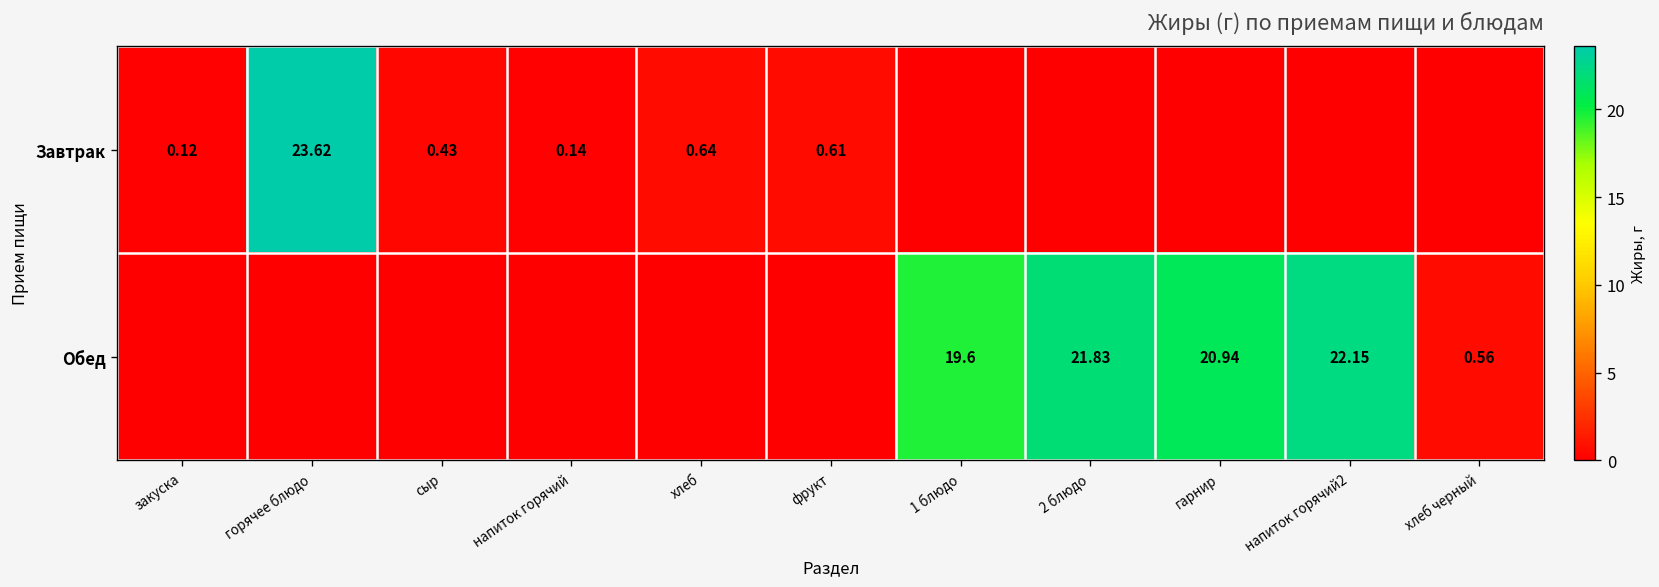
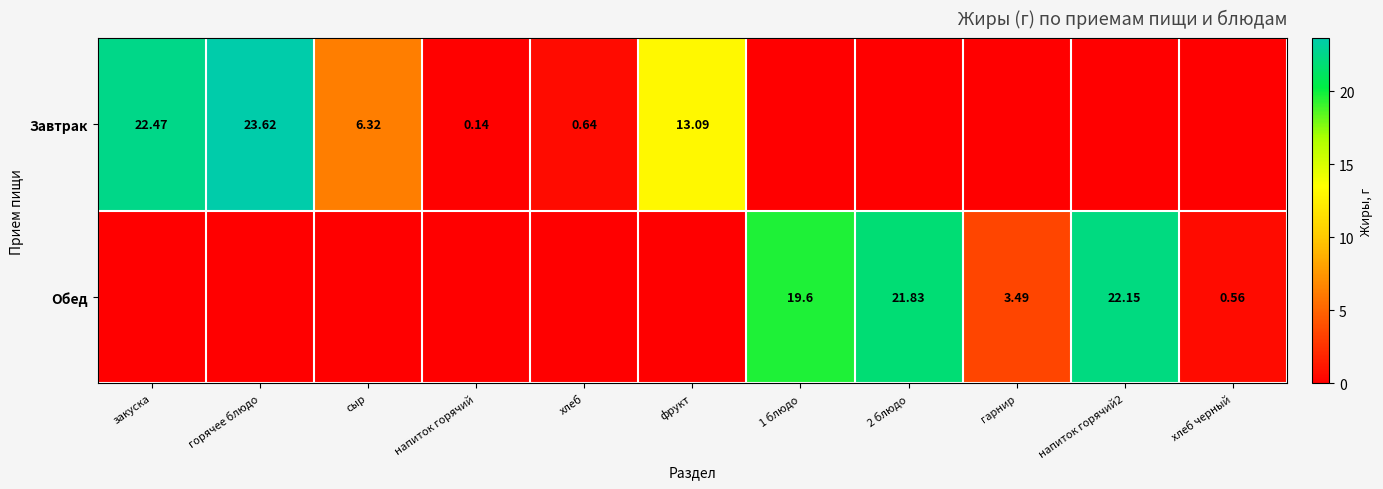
Завтрак, закуска: 0.12 -> 22.47
Завтрак, сыр: 0.43 -> 6.32
Завтрак, фрукт: 0.61 -> 13.09
Обед, гарнир: 20.94 -> 3.49
